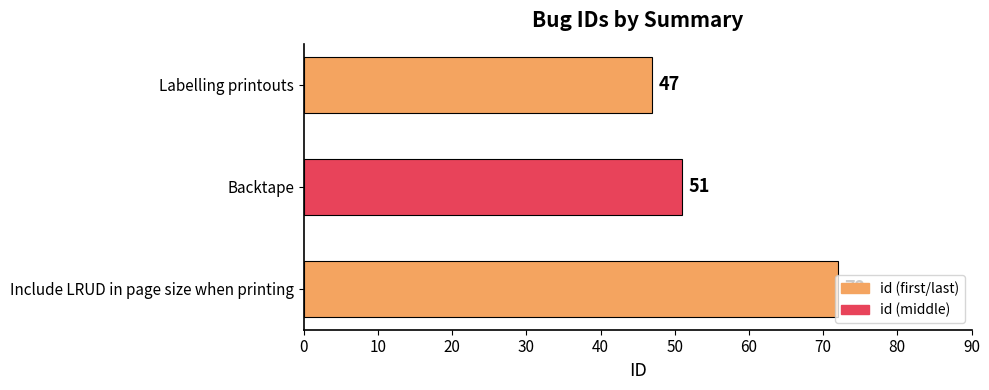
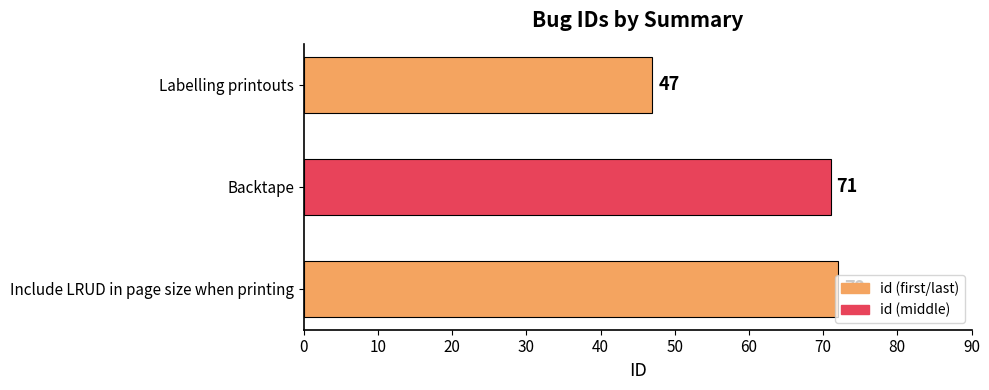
Backtape: 51 -> 71
